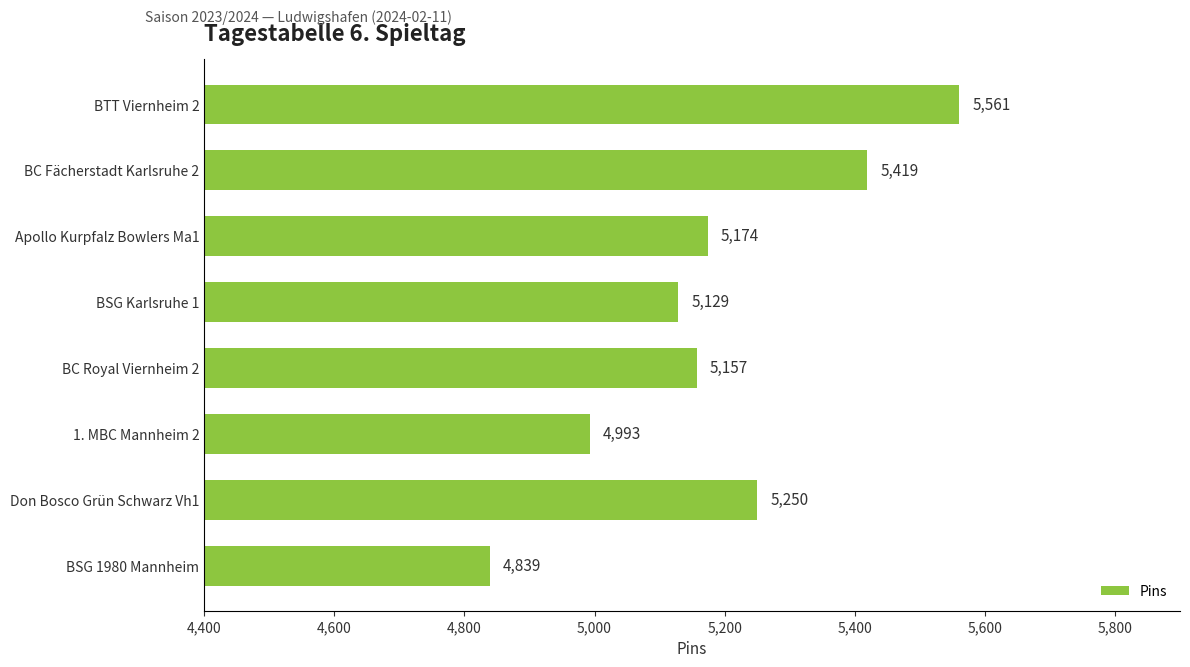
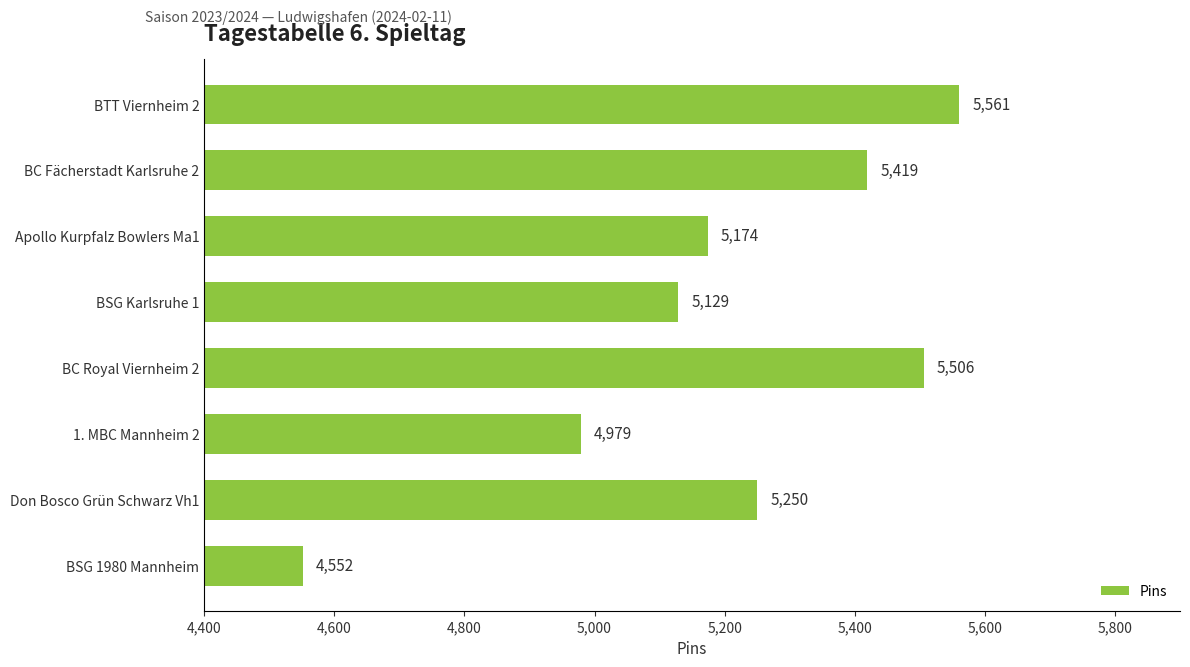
BC Royal Viernheim 2: 5,157 -> 5,506
1. MBC Mannheim 2: 4,993 -> 4,979
BSG 1980 Mannheim: 4,839 -> 4,552
